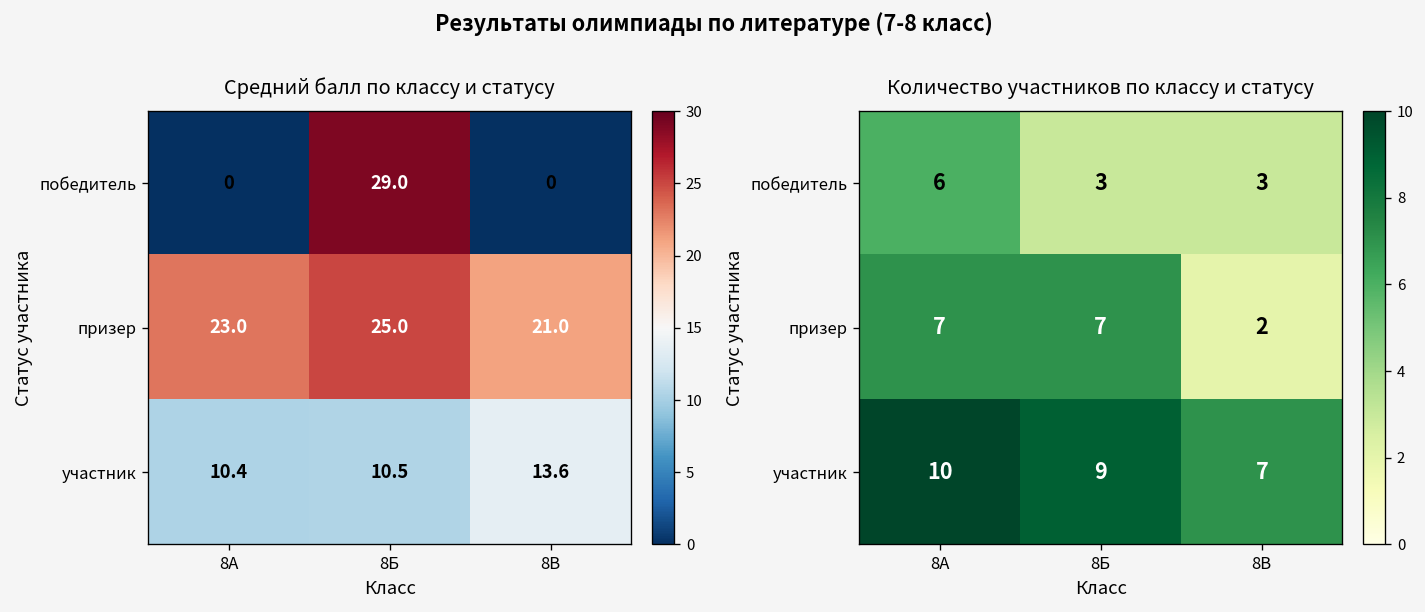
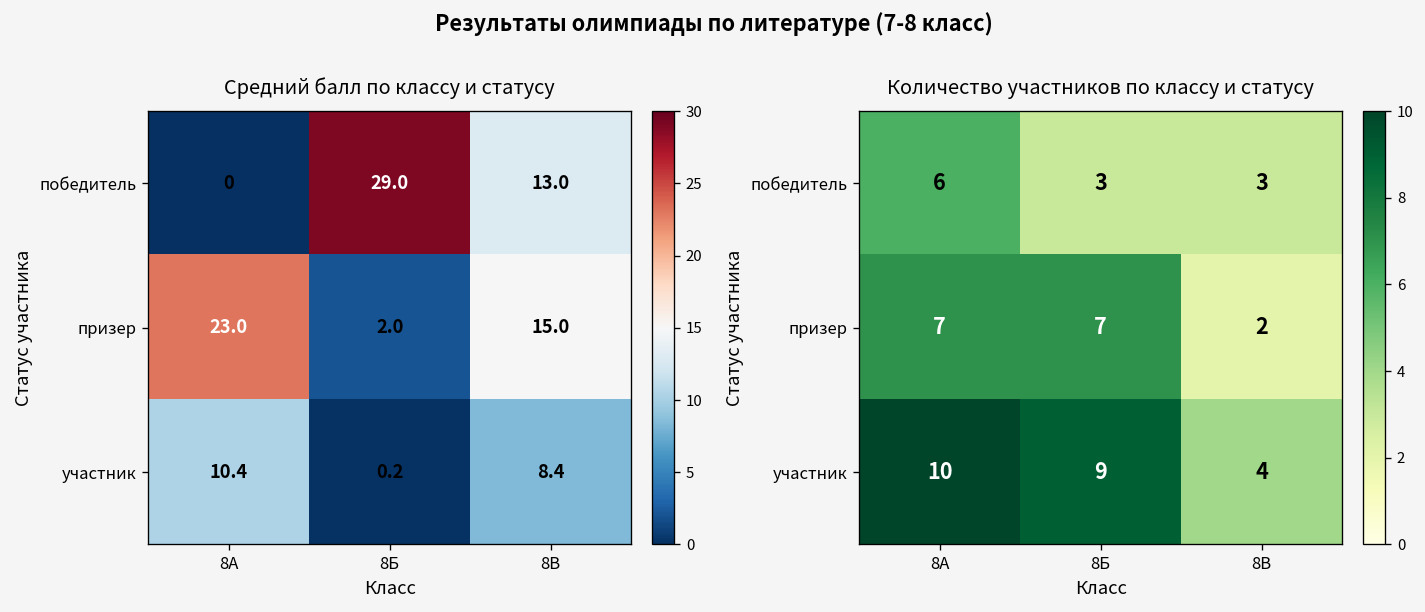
Средний балл по классу и статусу, победитель, 8В: 0 -> 13.0
Средний балл по классу и статусу, призер, 8Б: 25.0 -> 2.0
Средний балл по классу и статусу, призер, 8В: 21.0 -> 15.0
Средний балл по классу и статусу, участник, 8Б: 10.5 -> 0.2
Средний балл по классу и статусу, участник, 8В: 13.6 -> 8.4
Количество участников по классу и статусу, участник, 8В: 7 -> 4
